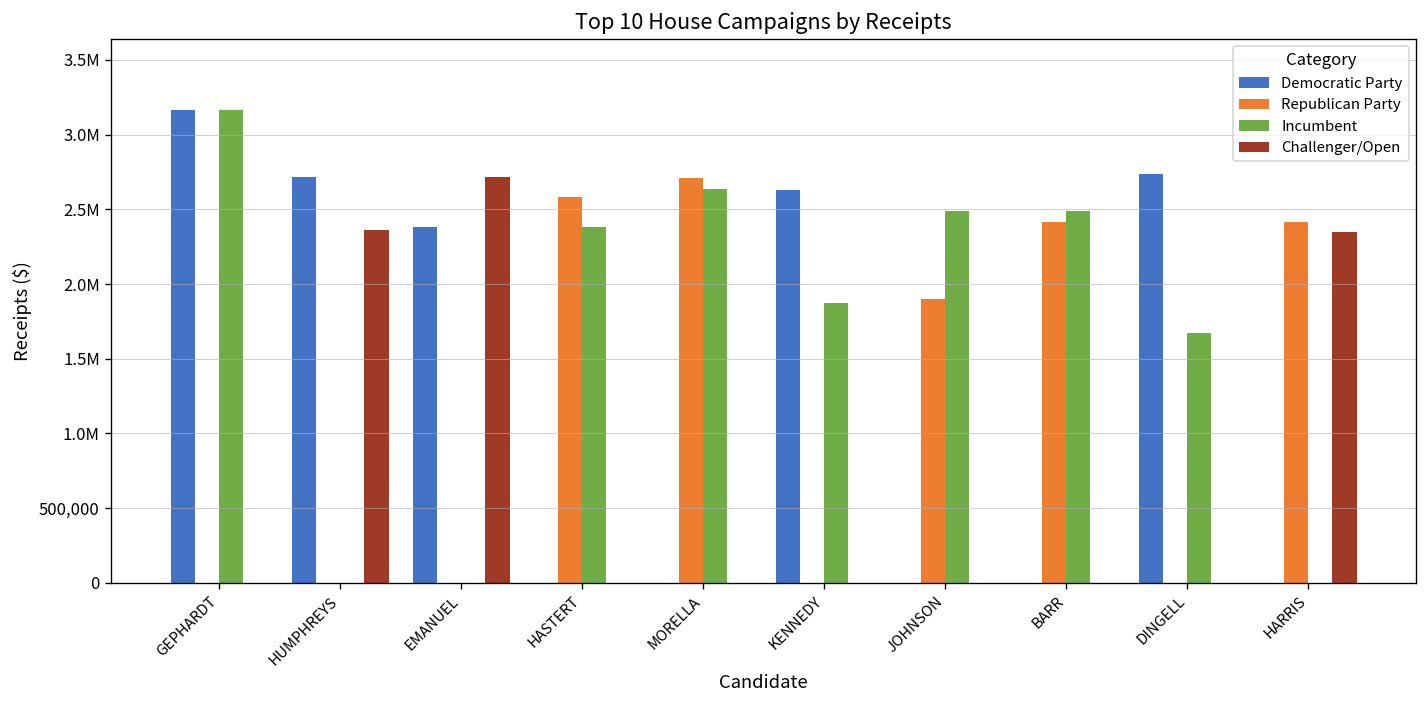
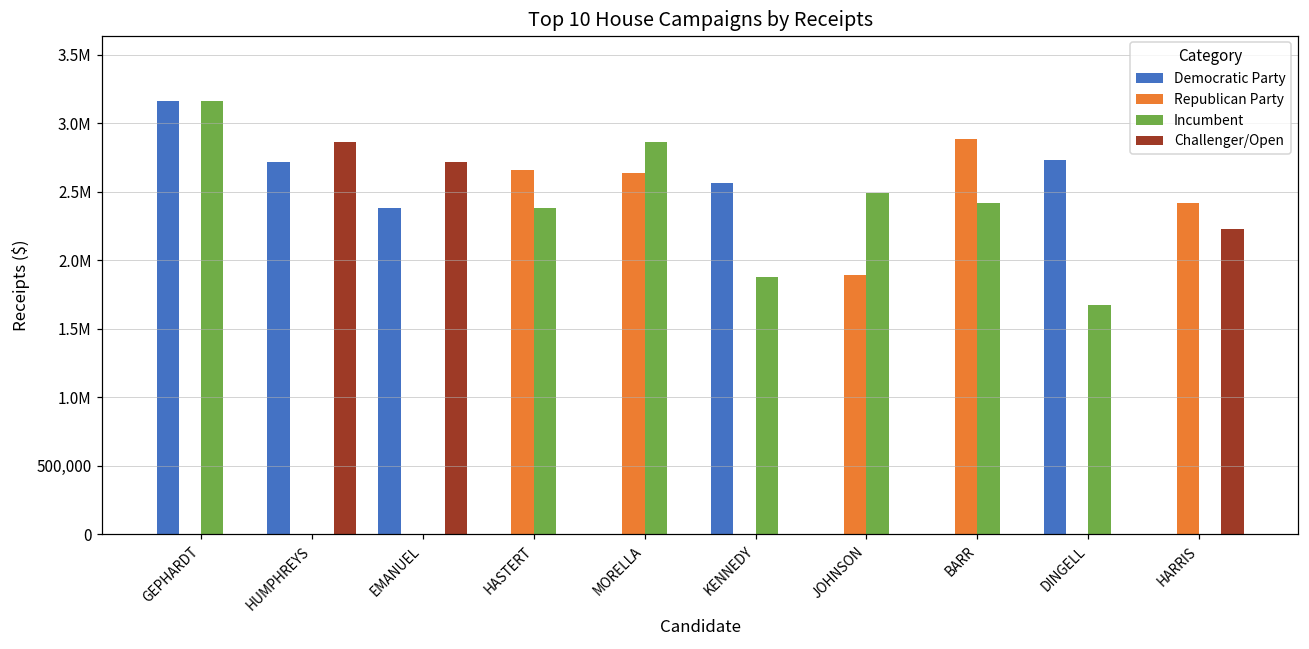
Challenger/Open, HUMPHREYS: 2,360,000 -> 2,870,000
Republican Party, HASTERT: 2,580,000 -> 2,660,000
Republican Party, MORELLA: 2,710,000 -> 2,630,000
Incumbent, MORELLA: 2,630,000 -> 2,860,000
Democratic Party, KENNEDY: 2,630,000 -> 2,560,000
Republican Party, BARR: 2,420,000 -> 2,880,000
Incumbent, BARR: 2,490,000 -> 2,420,000
Challenger/Open, HARRIS: 2,350,000 -> 2,230,000
